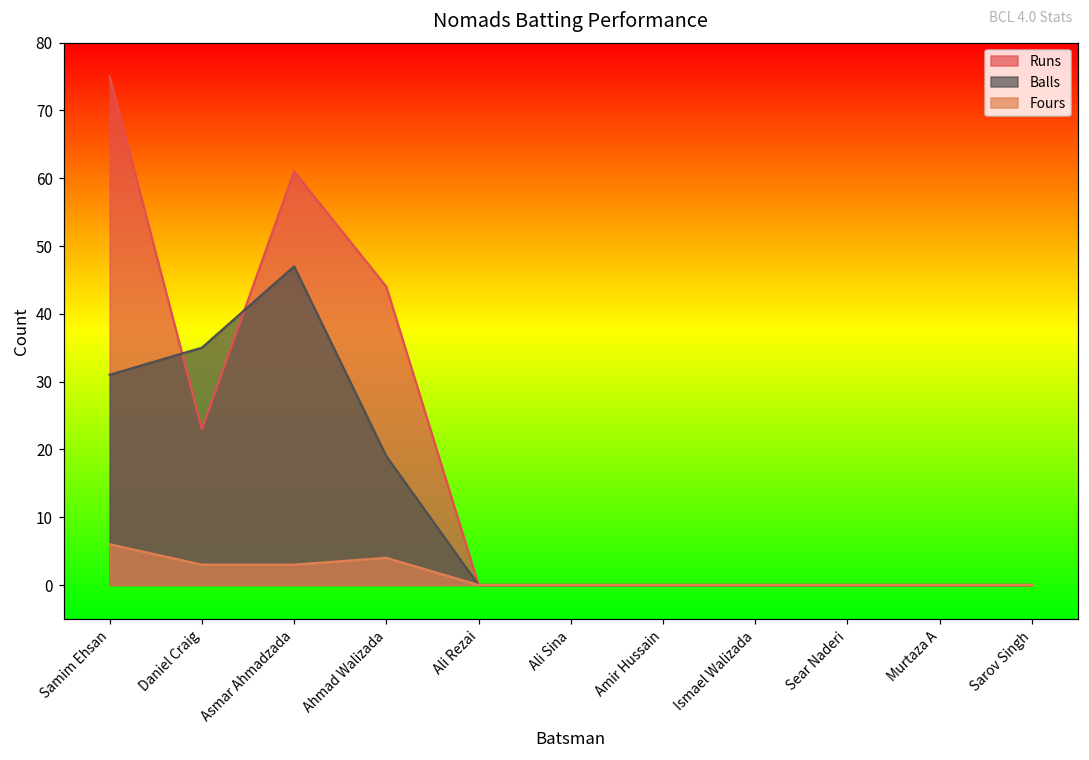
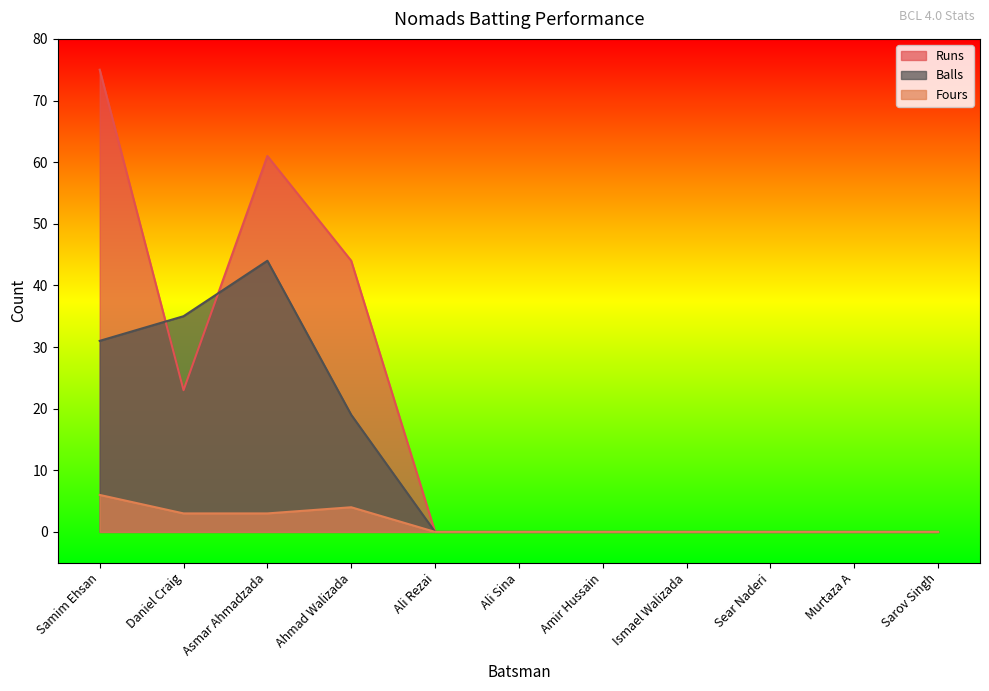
Balls, Asmar Ahmadzada: 47 -> 44
